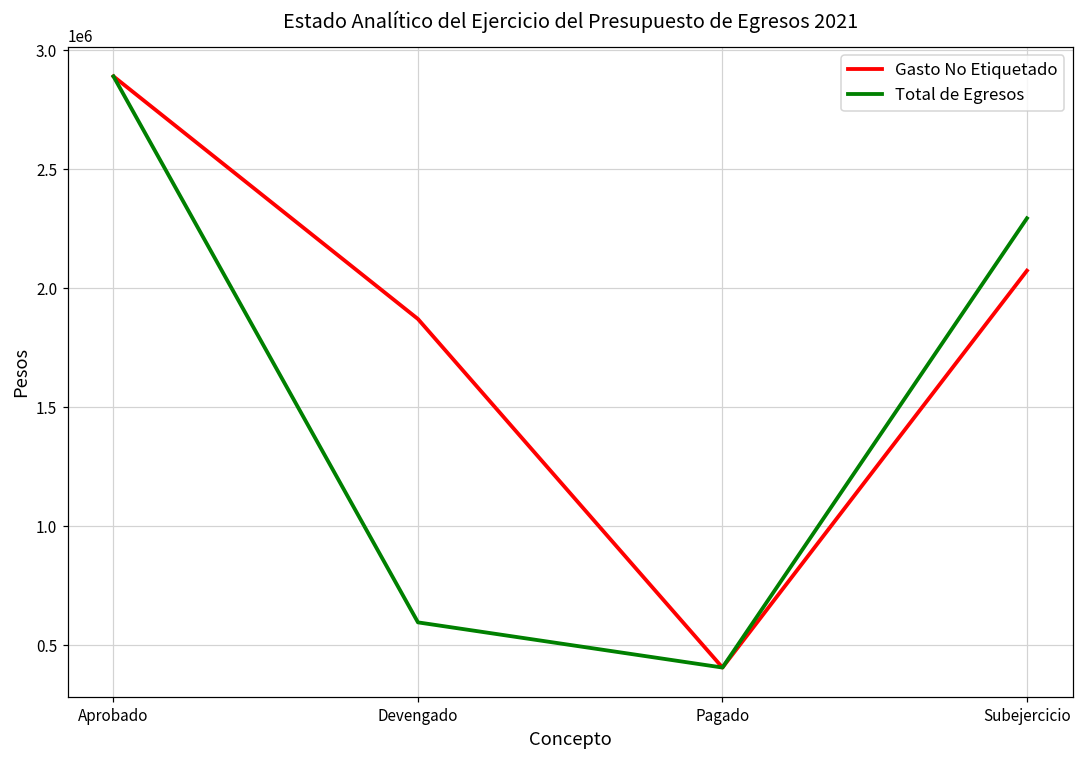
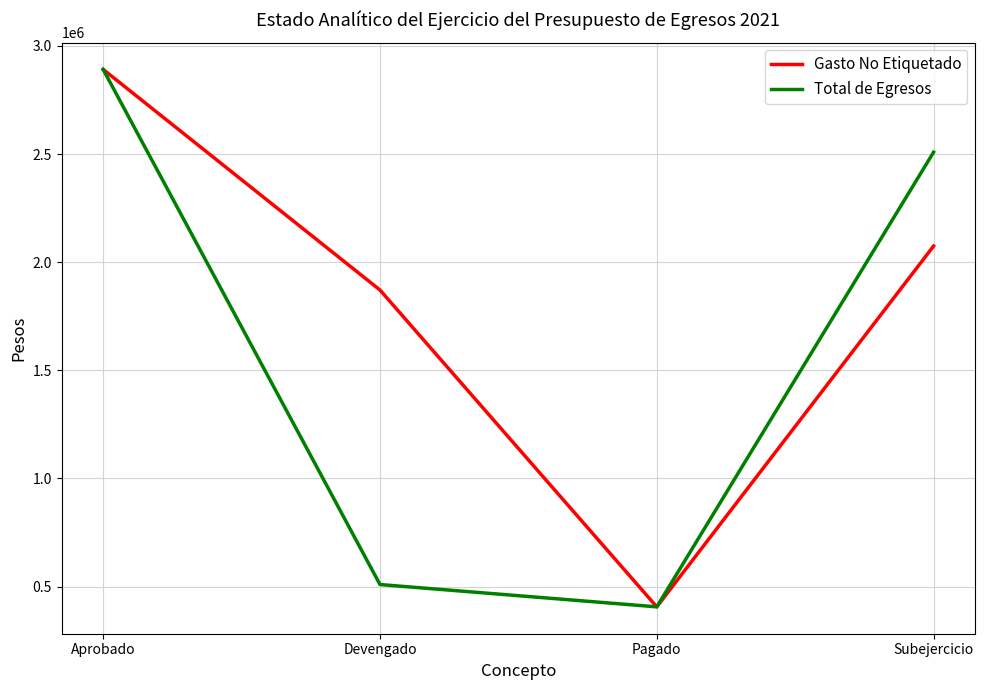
Total de Egresos, Devengado: 600000 -> 510000
Total de Egresos, Subejercicio: 2290000 -> 2510000
